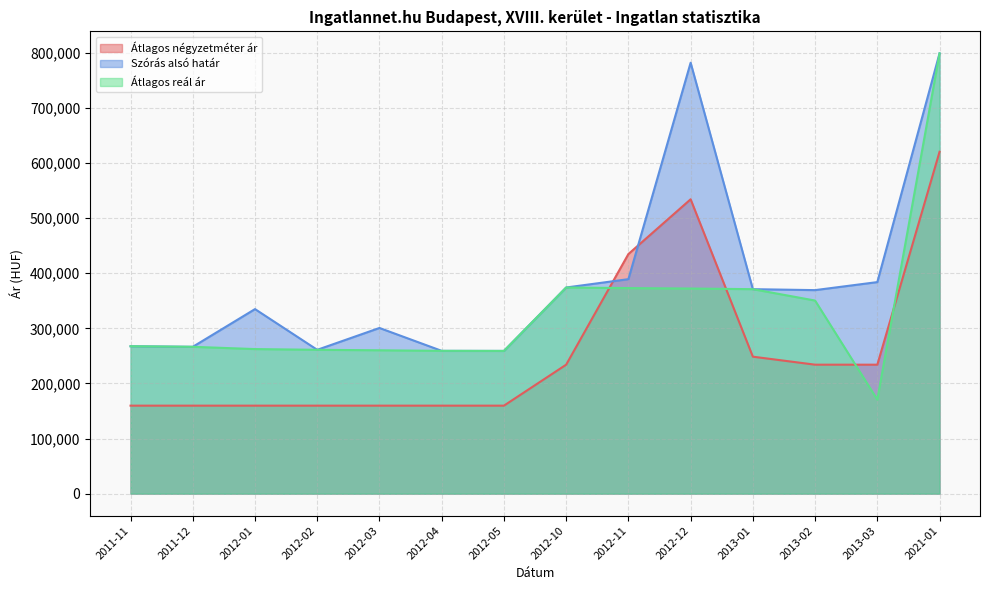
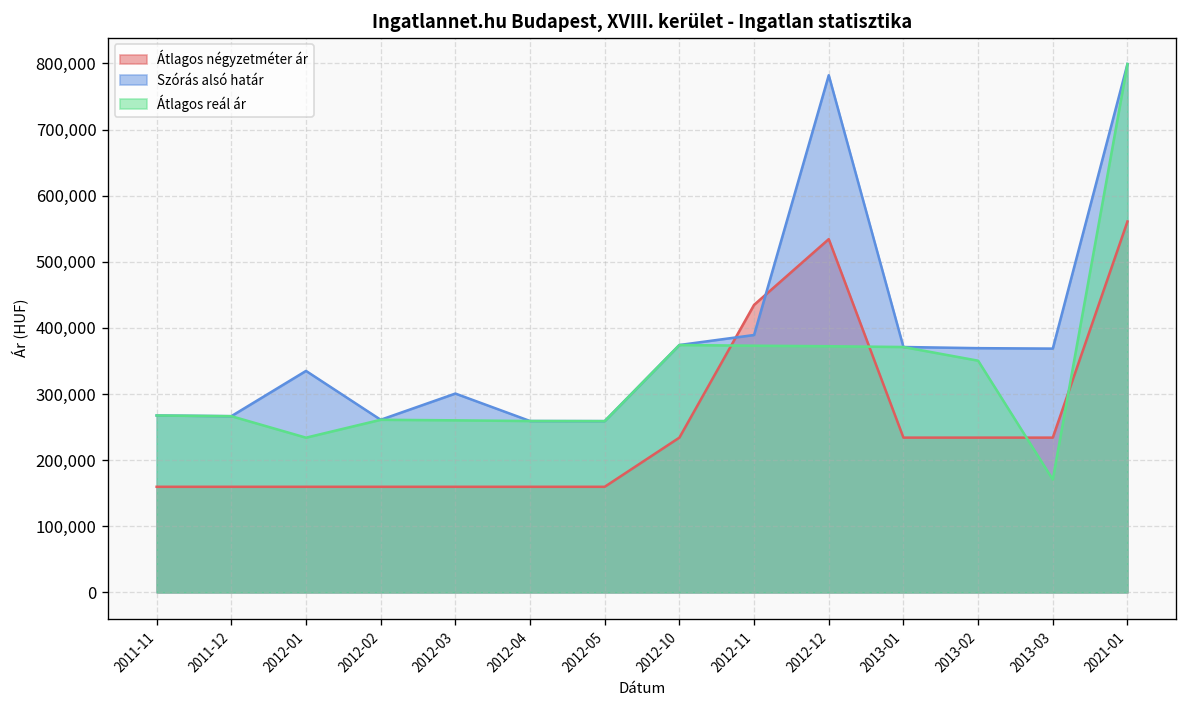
Átlagos reál ár, 2012-01: 260,000 -> 230,000
Átlagos négyzetméter ár, 2013-01: 250,000 -> 230,000
Szórás alsó határ, 2013-03: 380,000 -> 370,000
Átlagos négyzetméter ár, 2021-01: 620,000 -> 560,000
